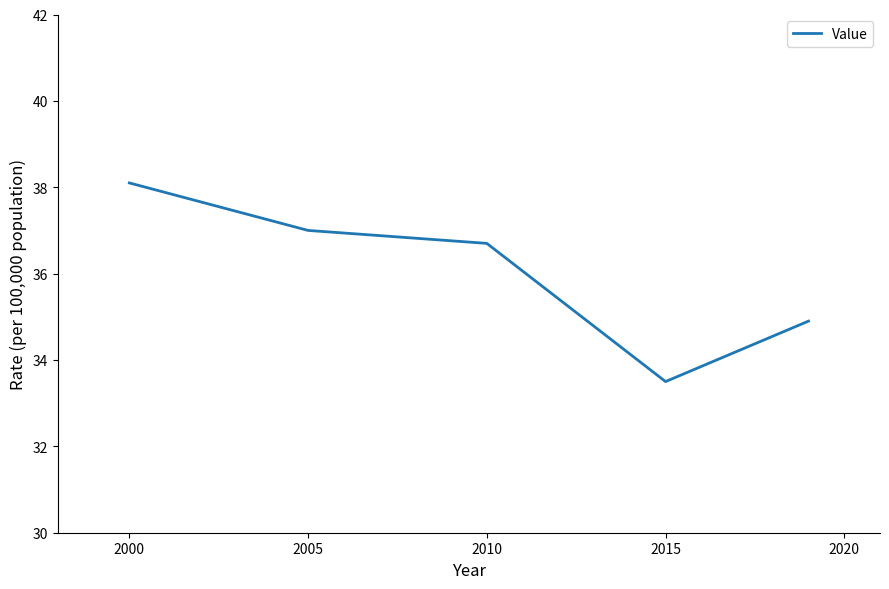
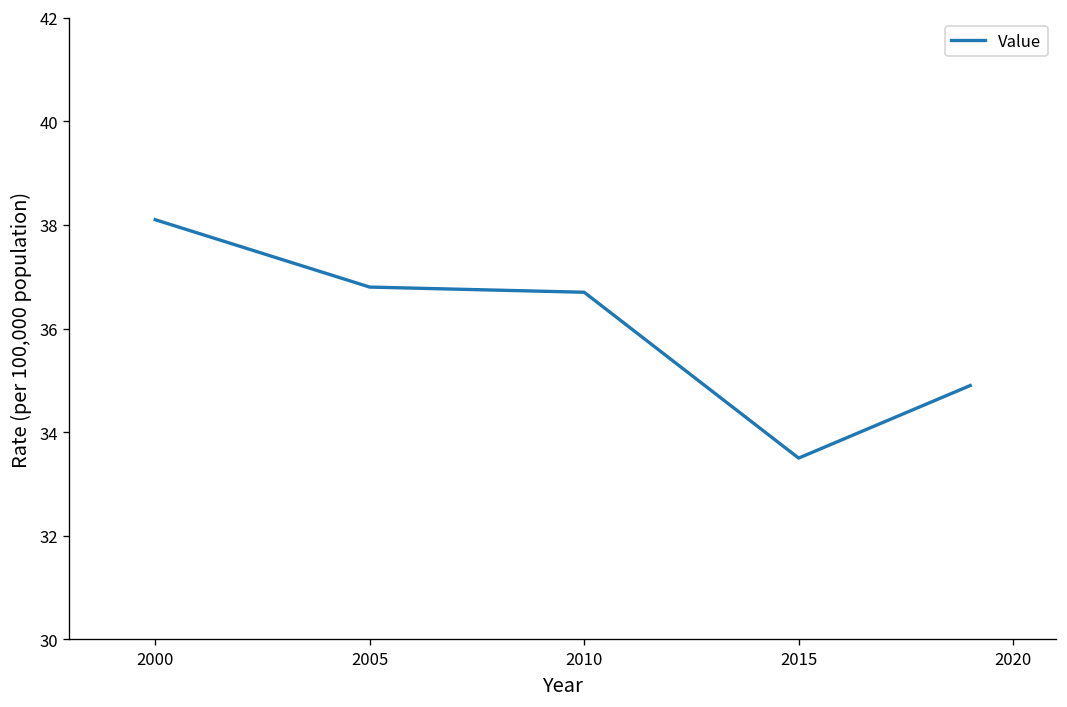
2005: 37.0 -> 36.8
